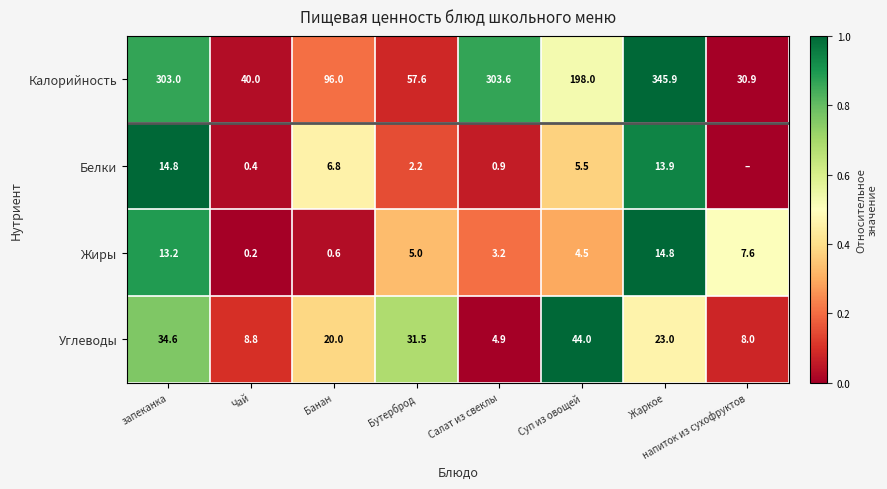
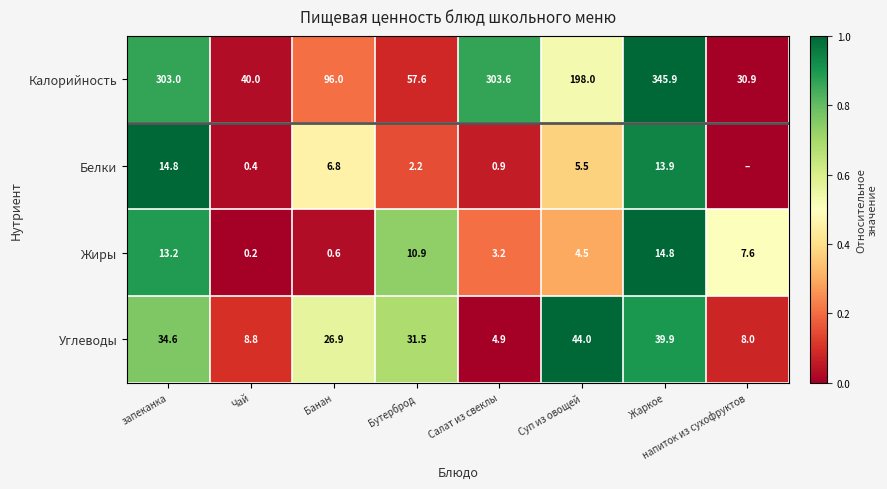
Жиры, Бутерброд: 5.0 -> 10.9
Углеводы, Банан: 20.0 -> 26.9
Углеводы, Жаркое: 23.0 -> 39.9
